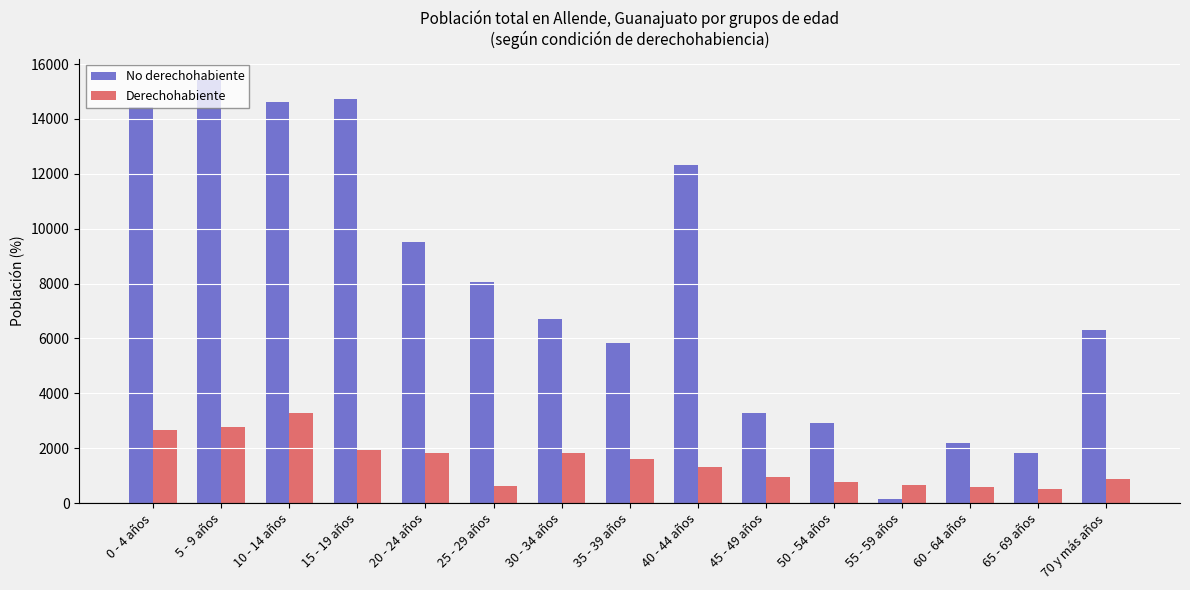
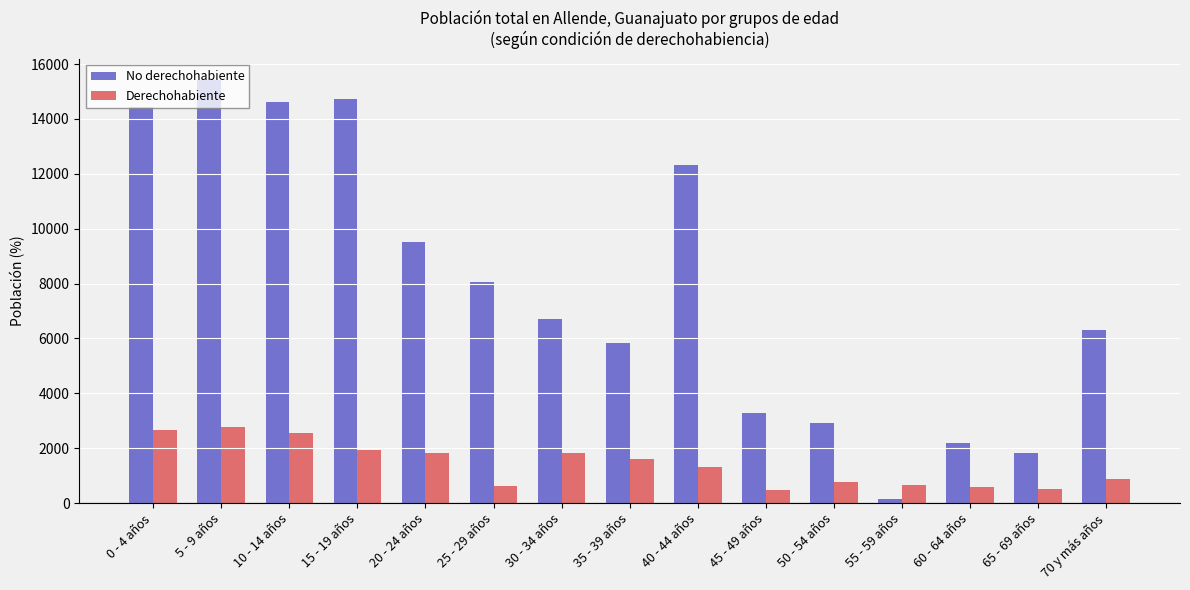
Derechohabiente, 10 - 14 años: 3300 -> 2600
Derechohabiente, 45 - 49 años: 1000 -> 500
